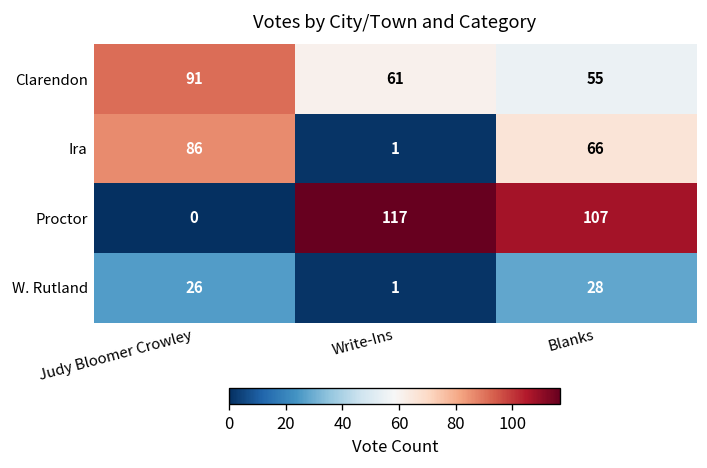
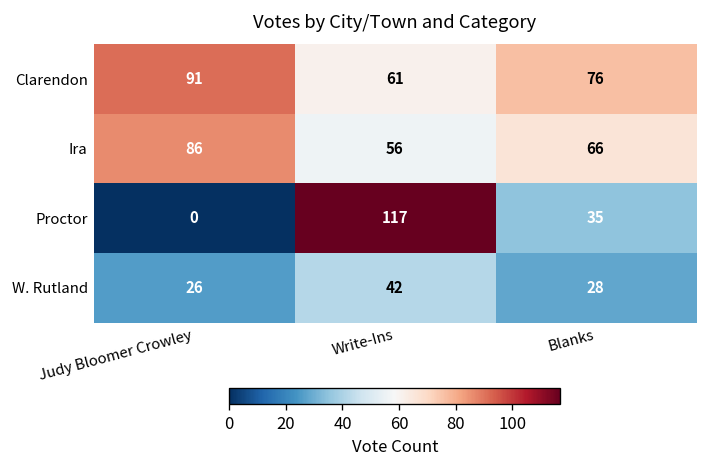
Clarendon, Blanks: 55 -> 76
Ira, Write-Ins: 1 -> 56
Proctor, Blanks: 107 -> 35
W. Rutland, Write-Ins: 1 -> 42
